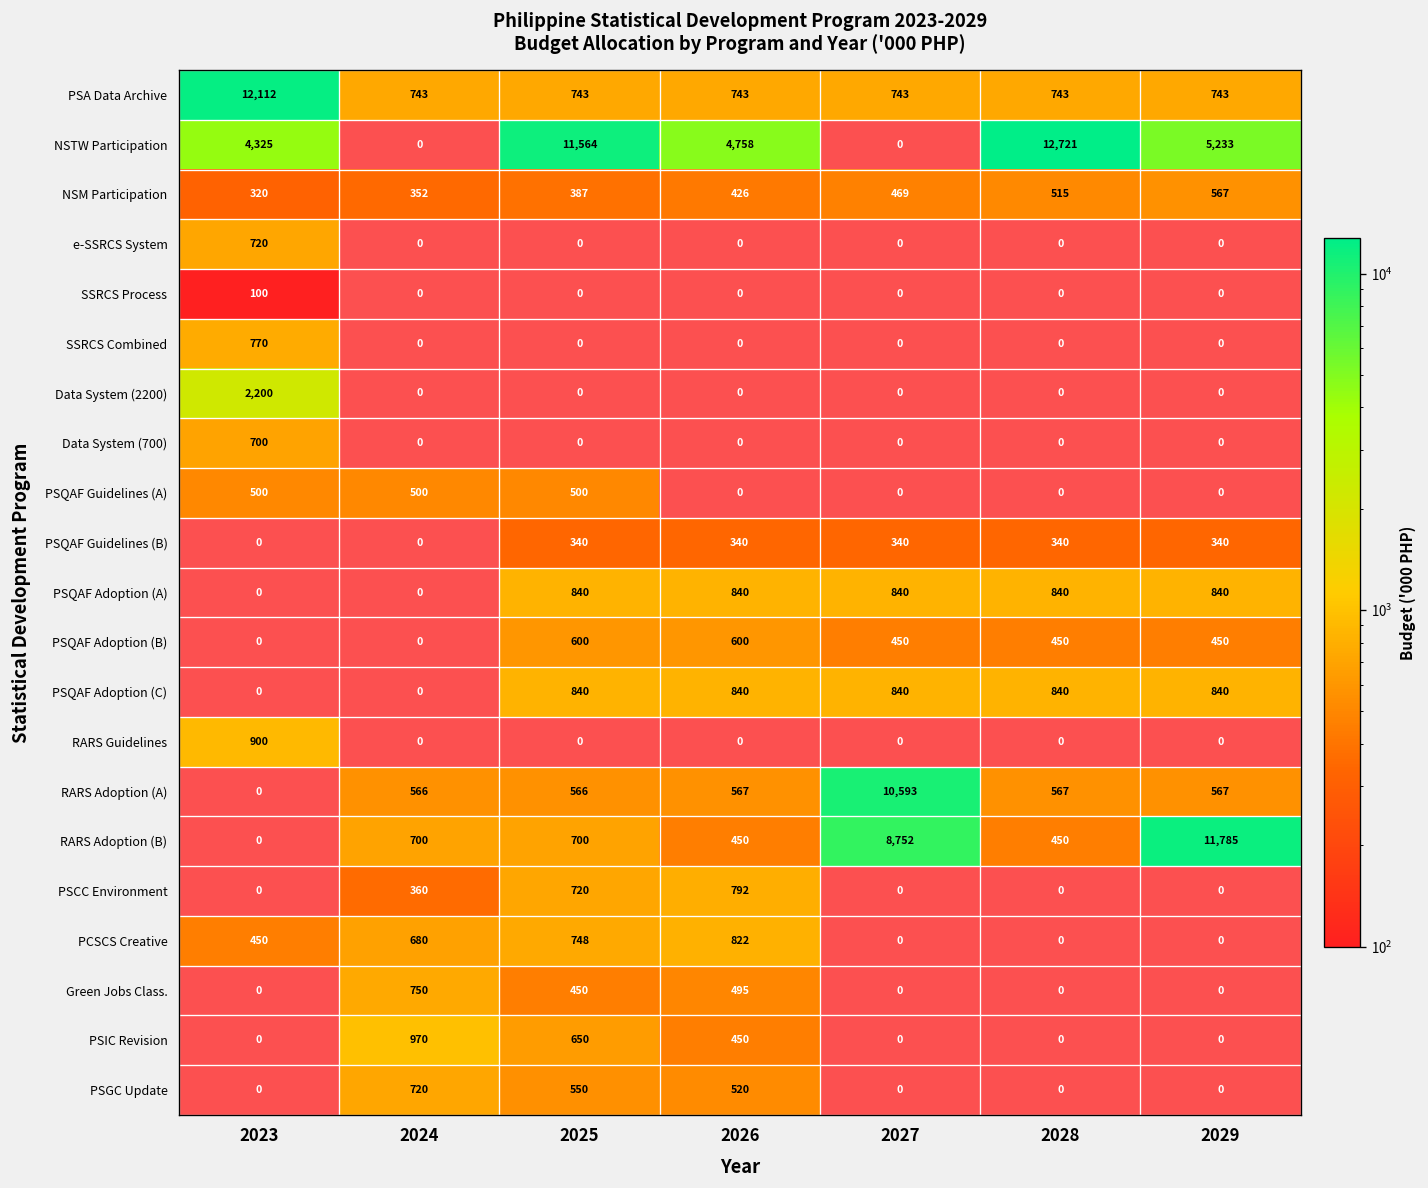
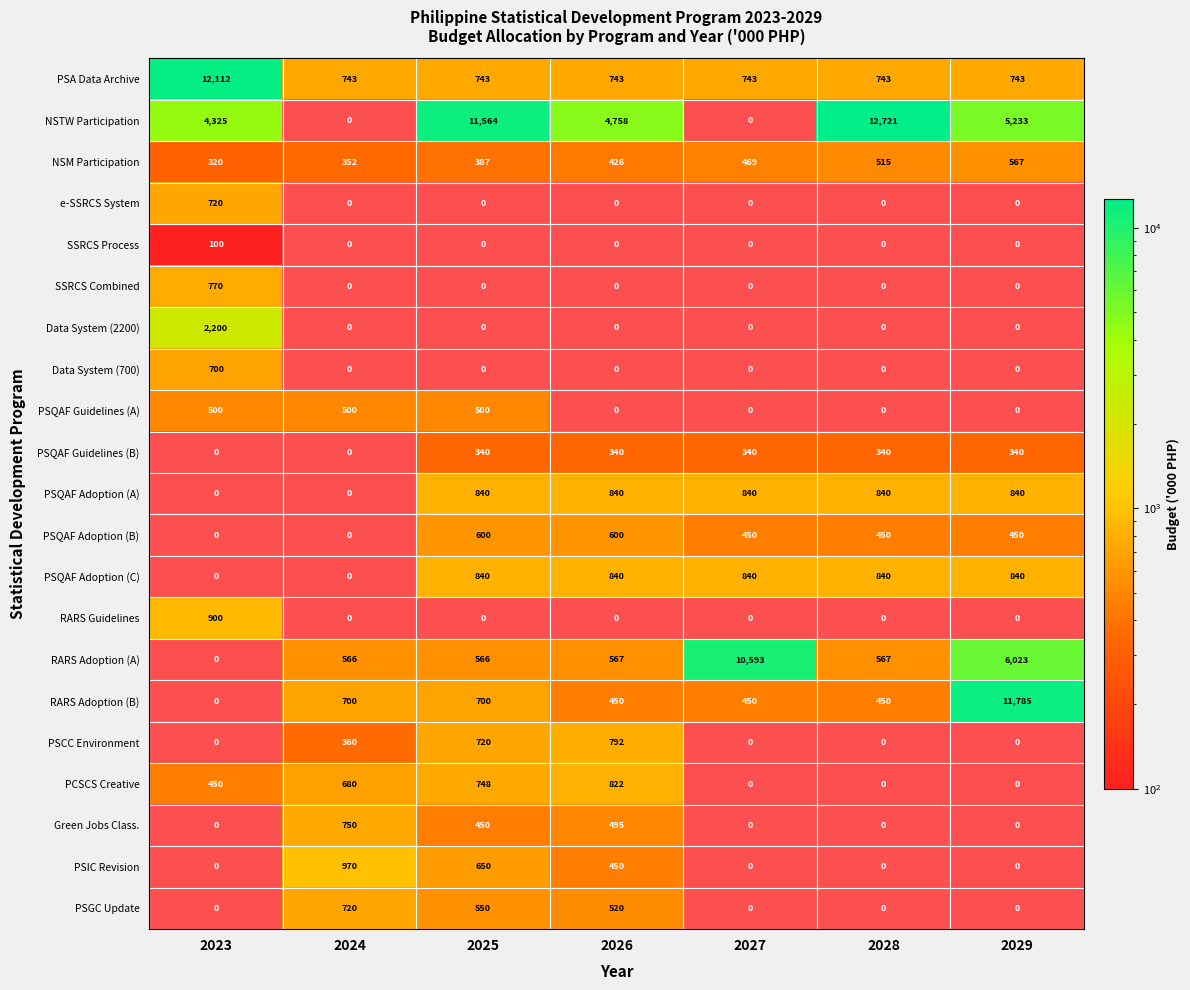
RARS Adoption (A), 2029: 567 -> 6,023
RARS Adoption (B), 2027: 8,752 -> 450
